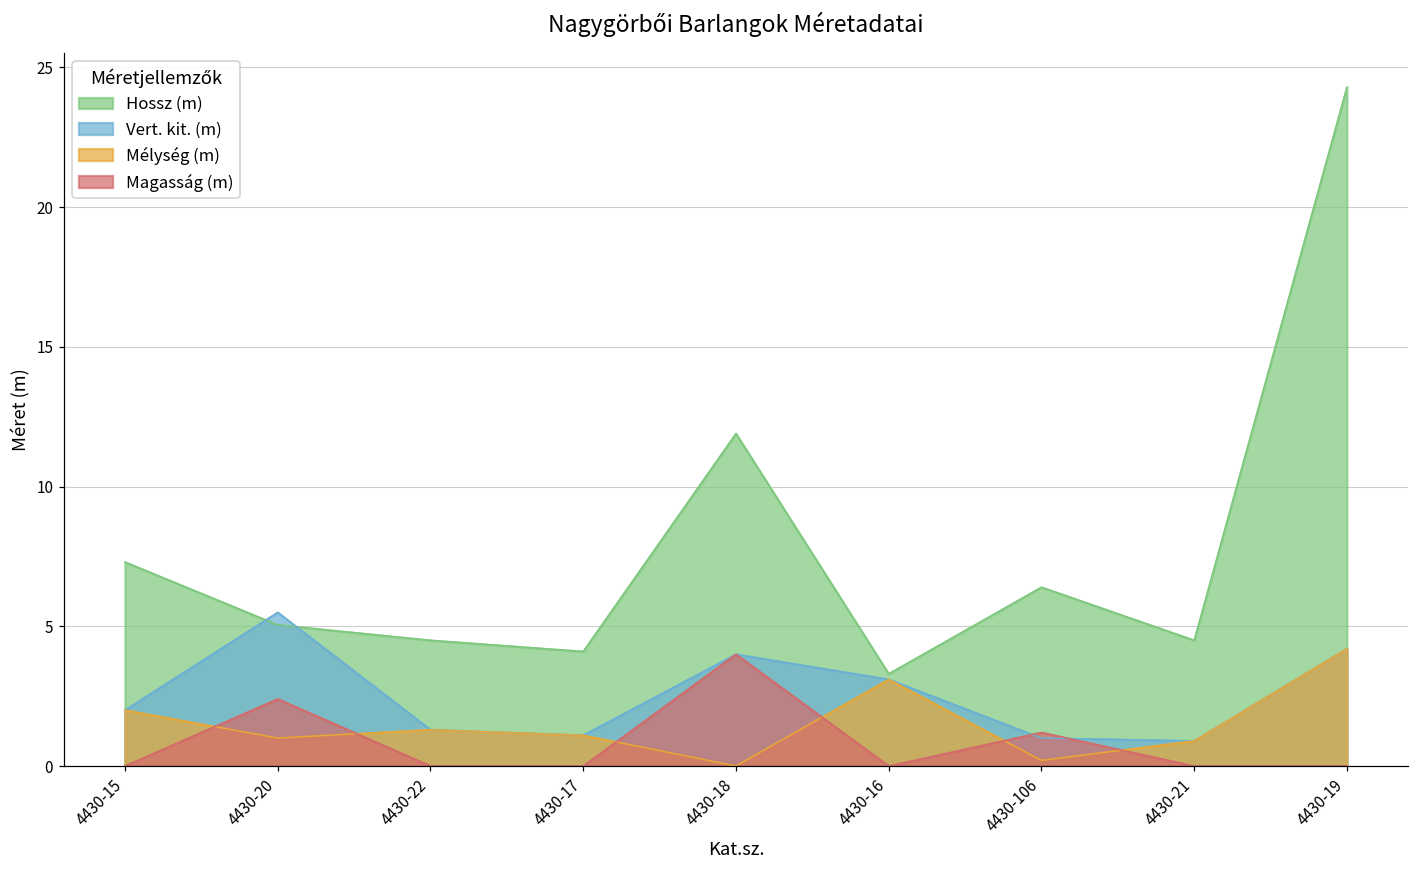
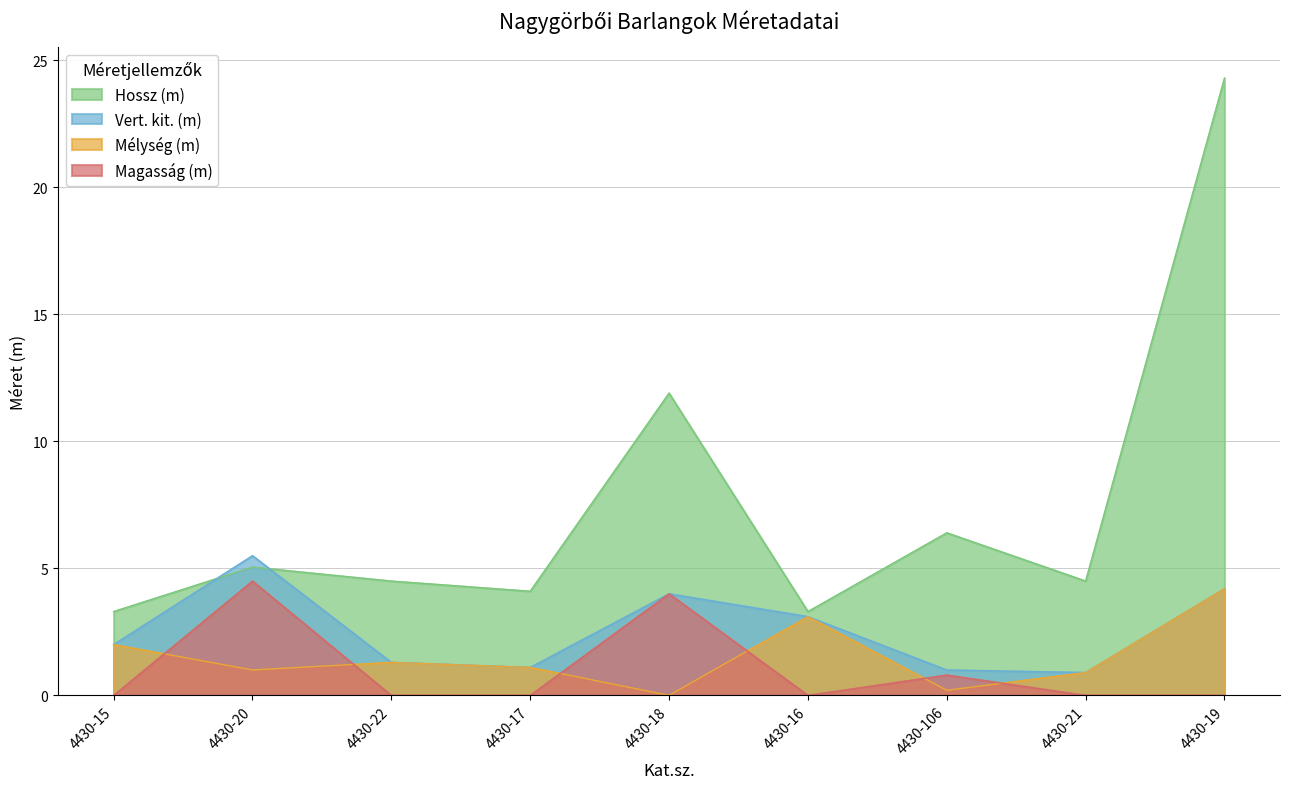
Hossz (m), 4430-15: 7.3 -> 3.3
Magasság (m), 4430-20: 2.4 -> 4.5
Magasság (m), 4430-106: 1.2 -> 0.8
